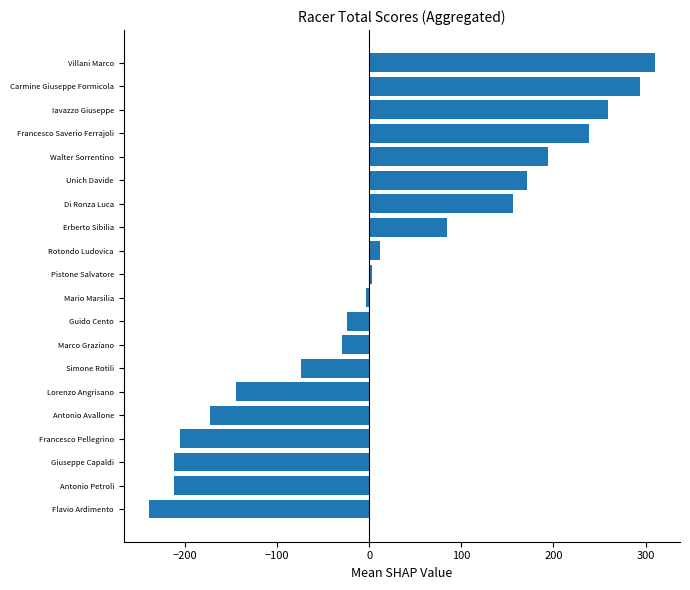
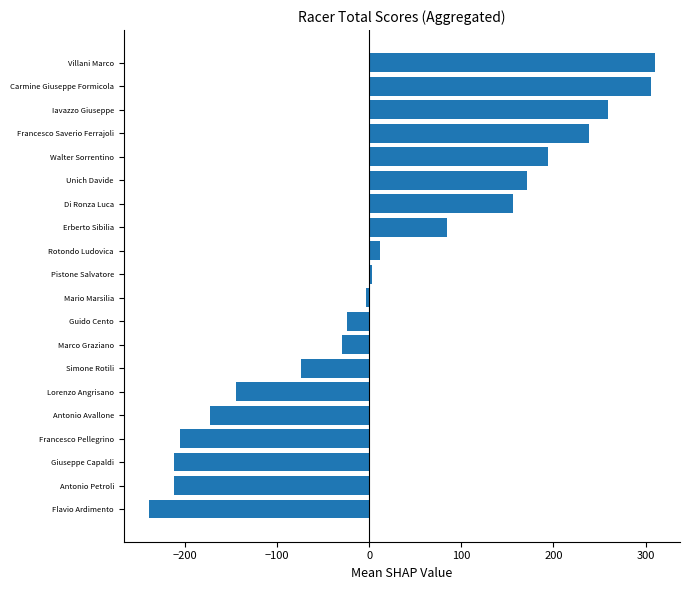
Carmine Giuseppe Formicola: 290 -> 310
